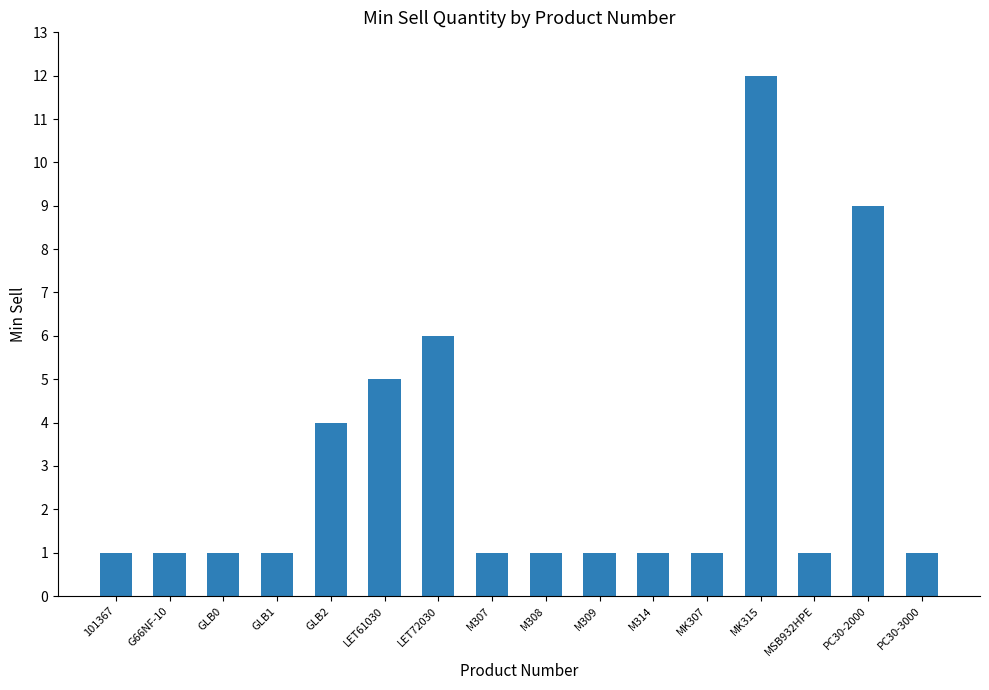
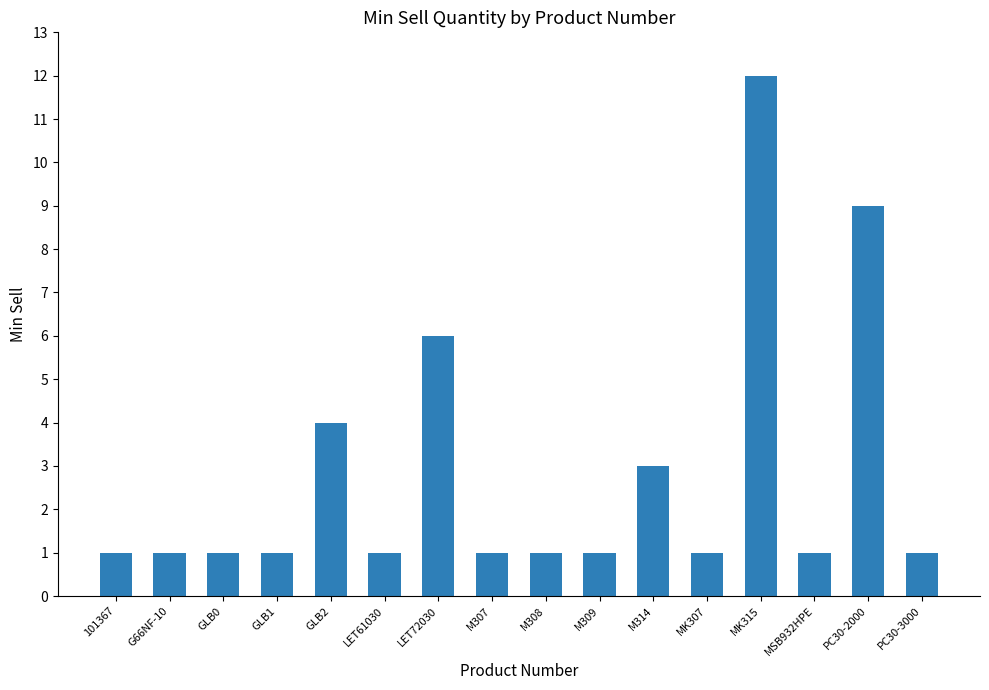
LET61030: 5 -> 1
M314: 1 -> 3
